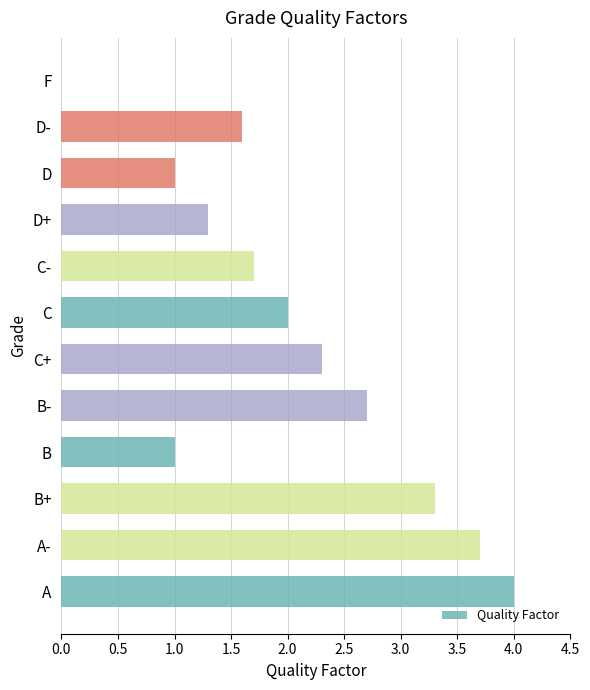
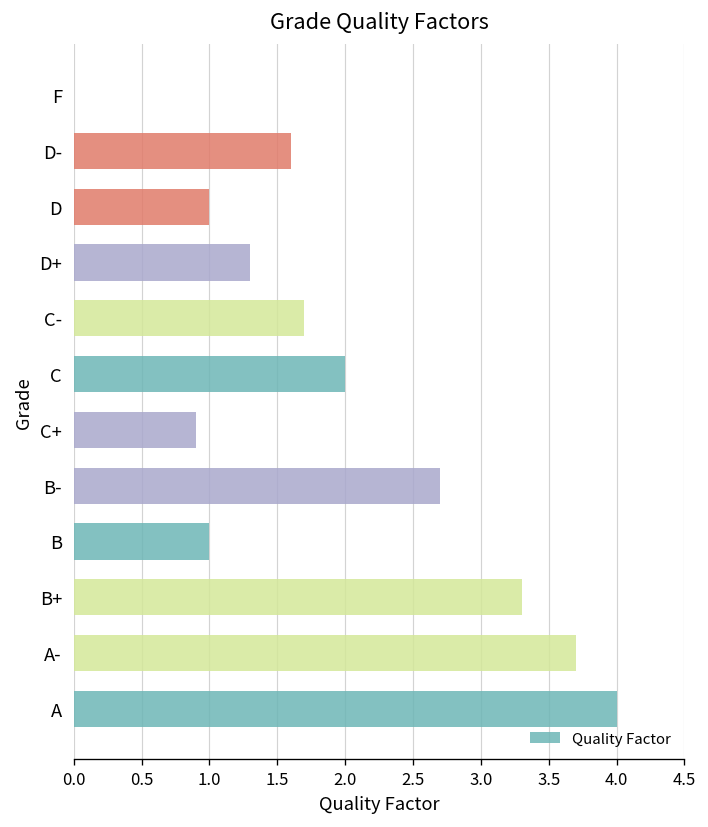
C+: 2.3 -> 0.9
